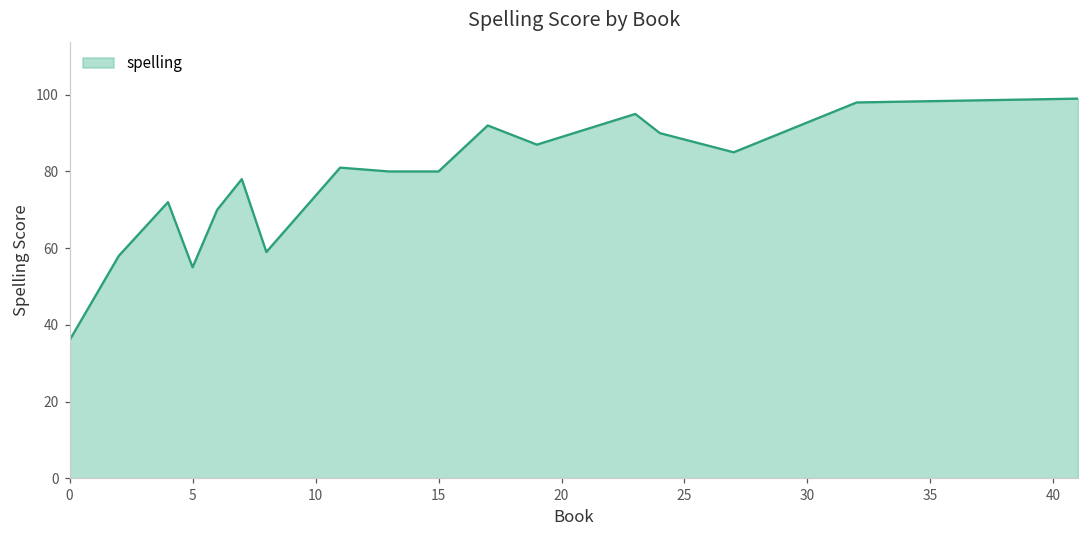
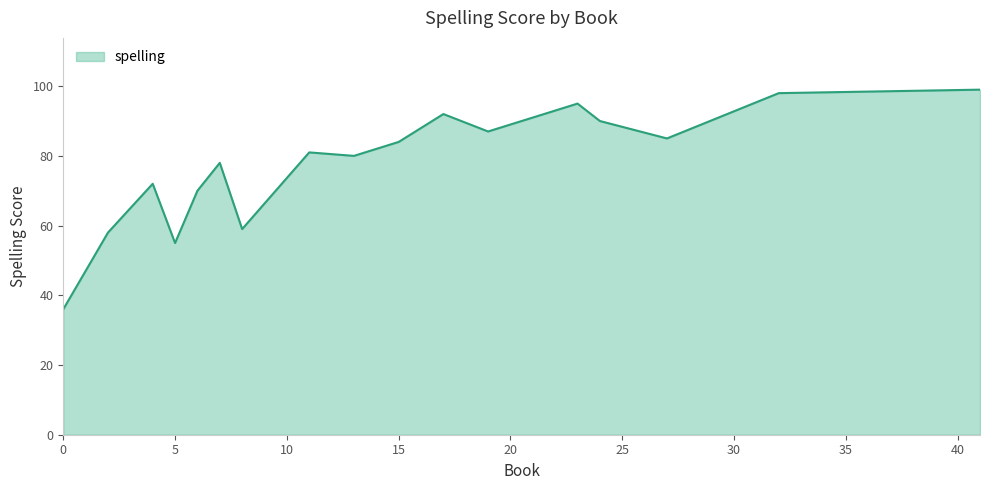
15: 80 -> 84
